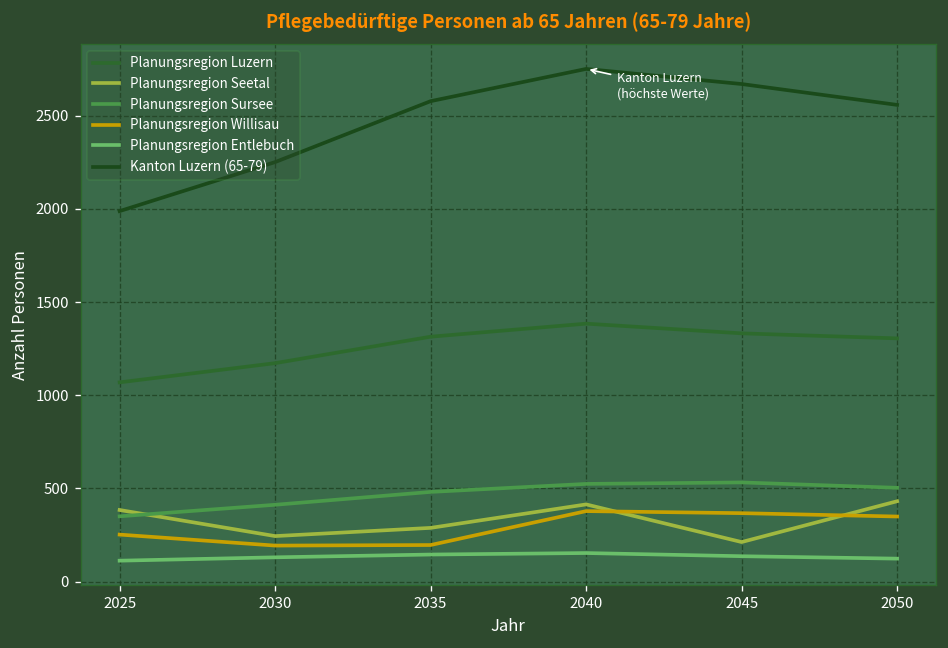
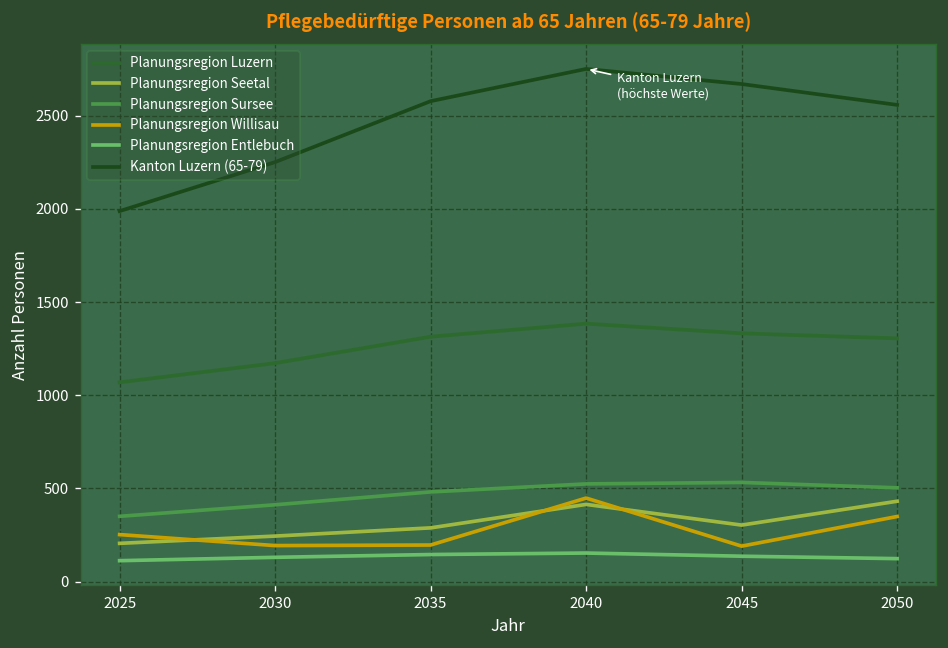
Planungsregion Seetal, 2025: 380 -> 210
Planungsregion Willisau, 2040: 380 -> 450
Planungsregion Seetal, 2045: 210 -> 300
Planungsregion Willisau, 2045: 370 -> 190
